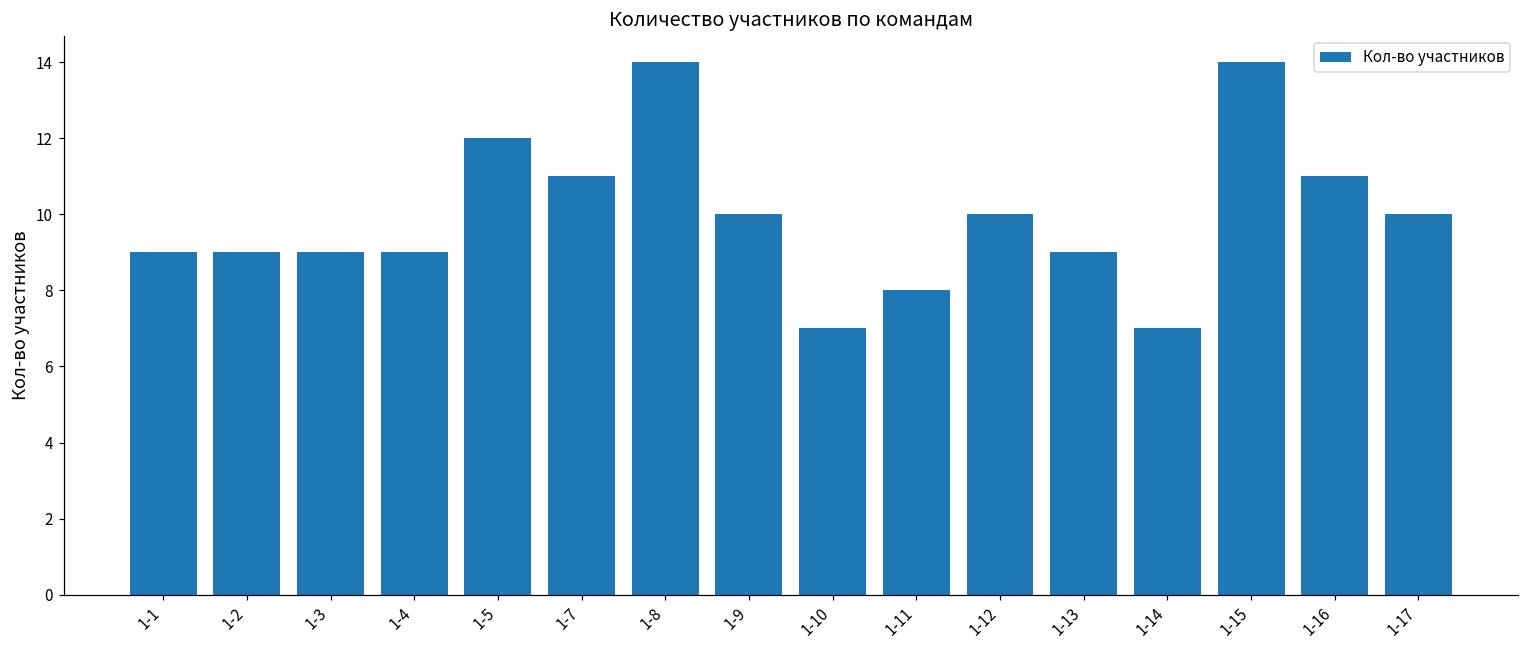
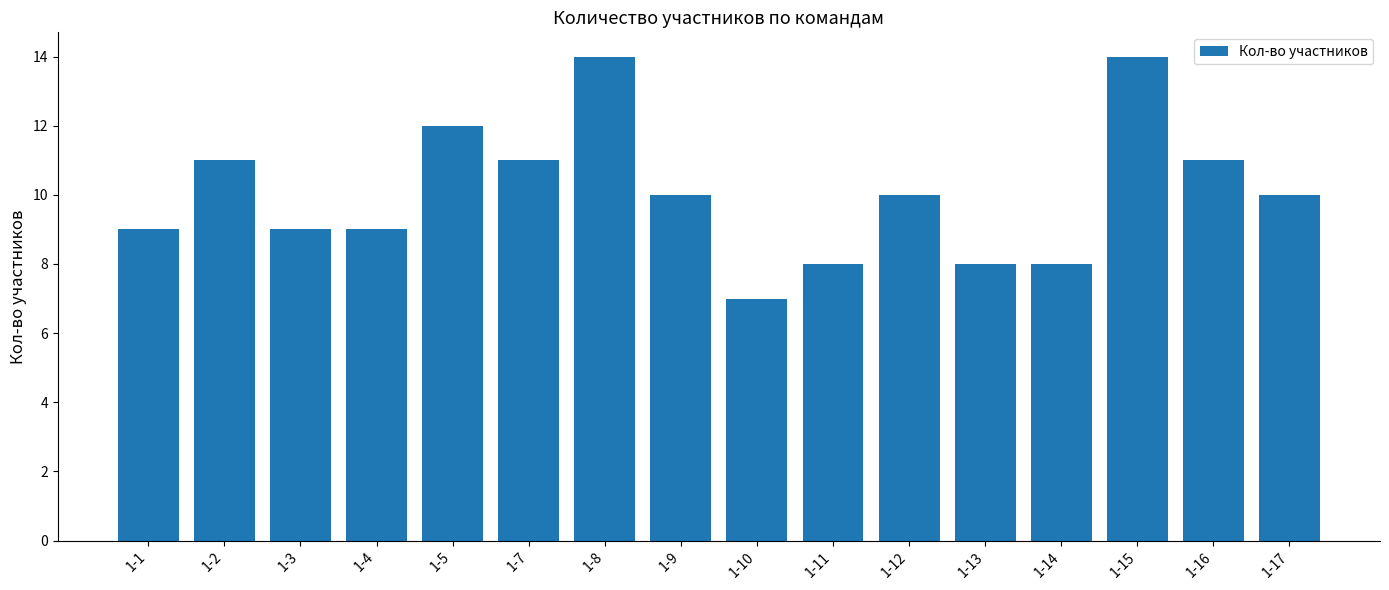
1-2: 9 -> 11
1-13: 9 -> 8
1-14: 7 -> 8
